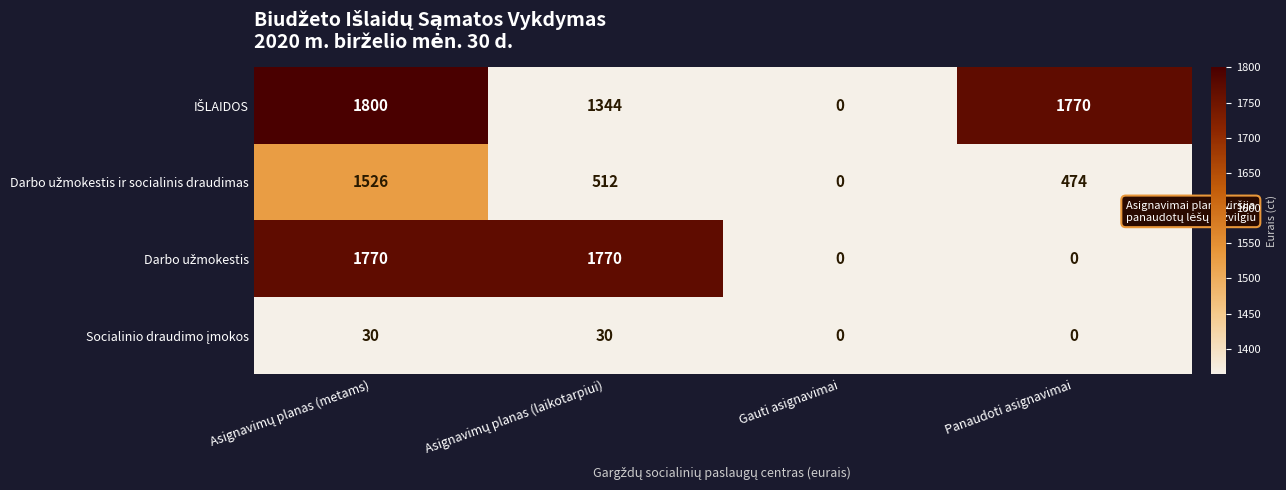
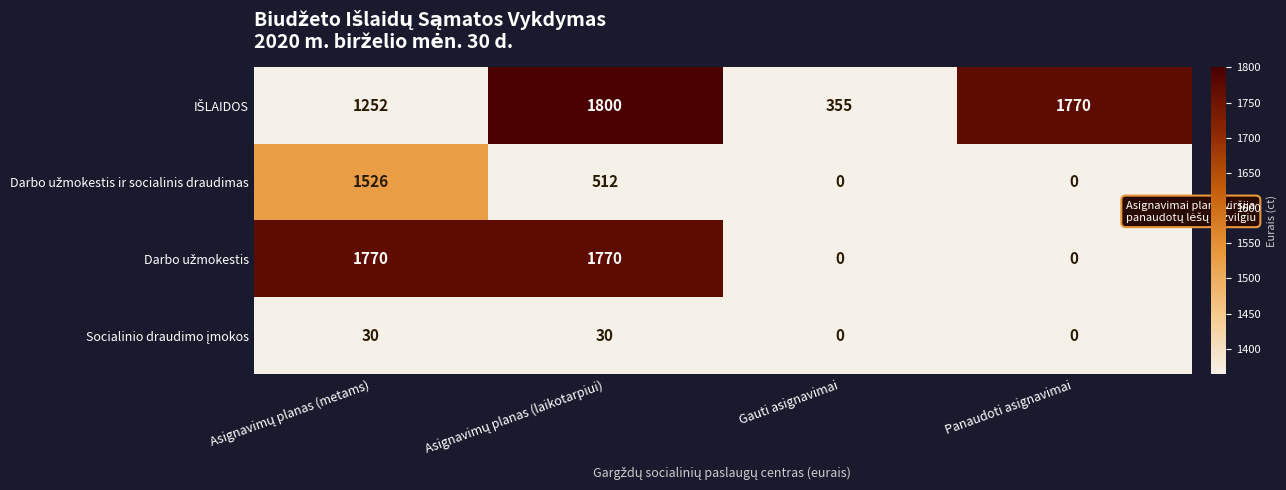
IŠLAIDOS, Asignavimų planas (metams): 1800 -> 1252
IŠLAIDOS, Asignavimų planas (laikotarpiui): 1344 -> 1800
IŠLAIDOS, Gauti asignavimai: 0 -> 355
Darbo užmokestis ir socialinis draudimas, Panaudoti asignavimai: 474 -> 0
